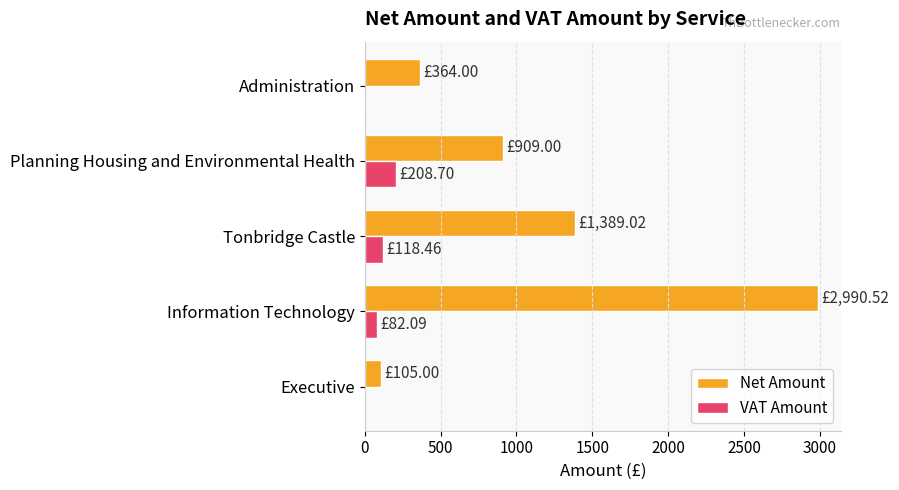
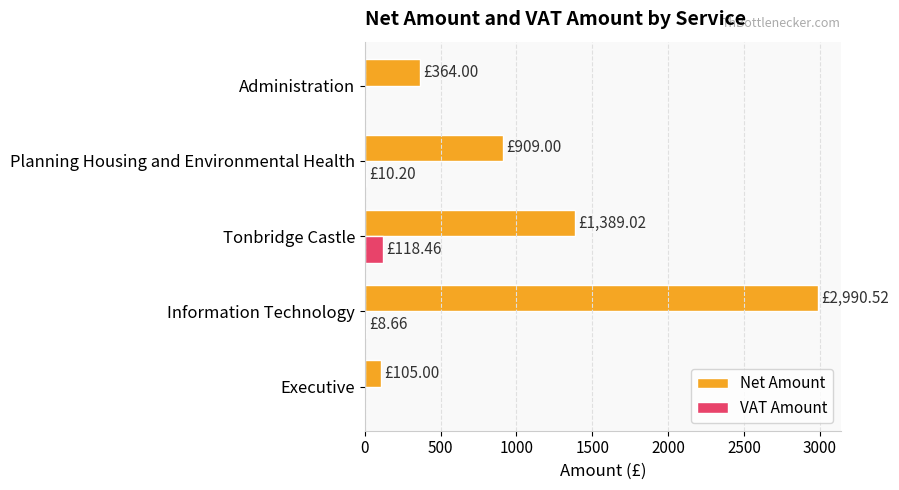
VAT Amount, Planning Housing and Environmental Health: £208.70 -> £10.20
VAT Amount, Information Technology: £82.09 -> £8.66
